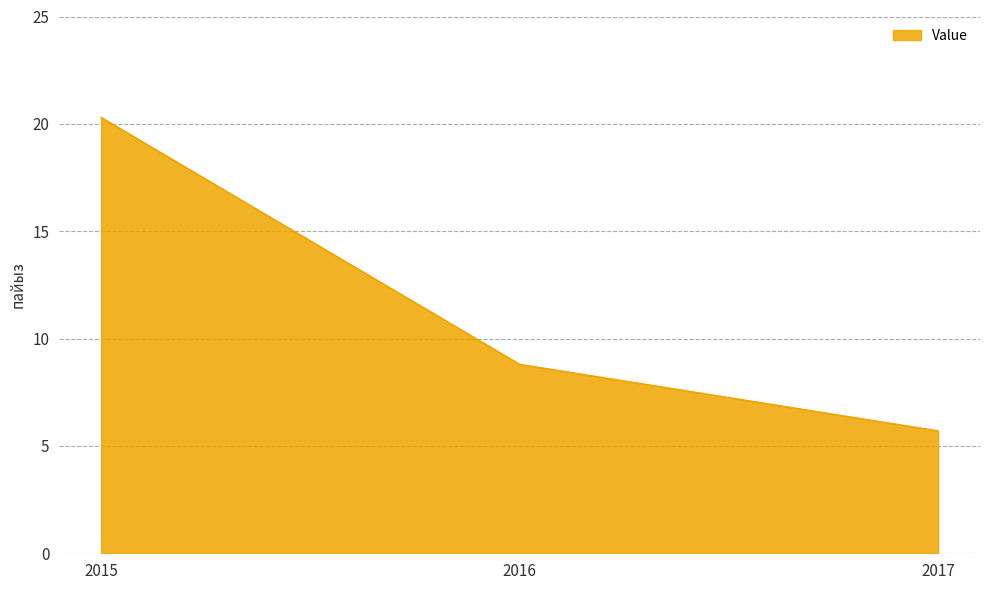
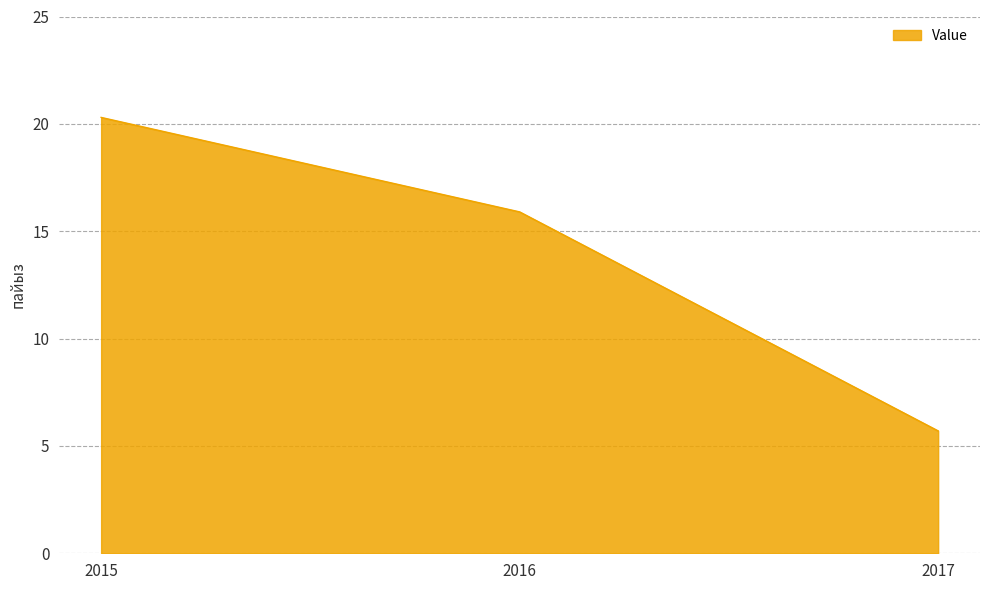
2016: 8.8 -> 15.9
